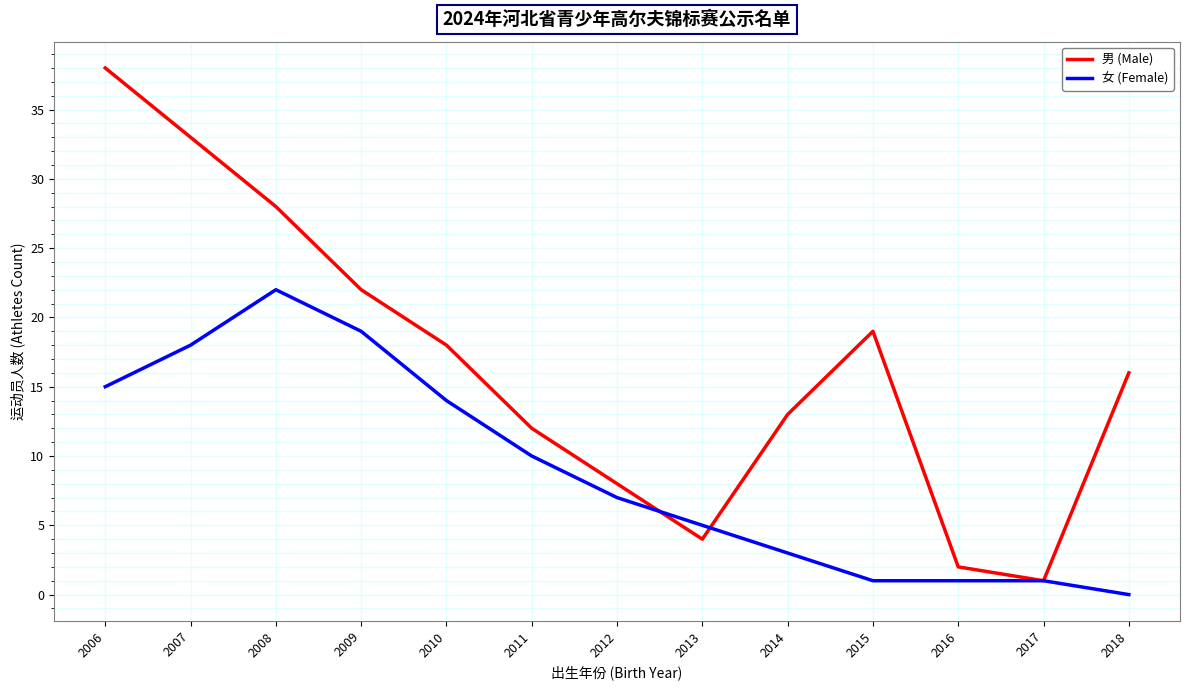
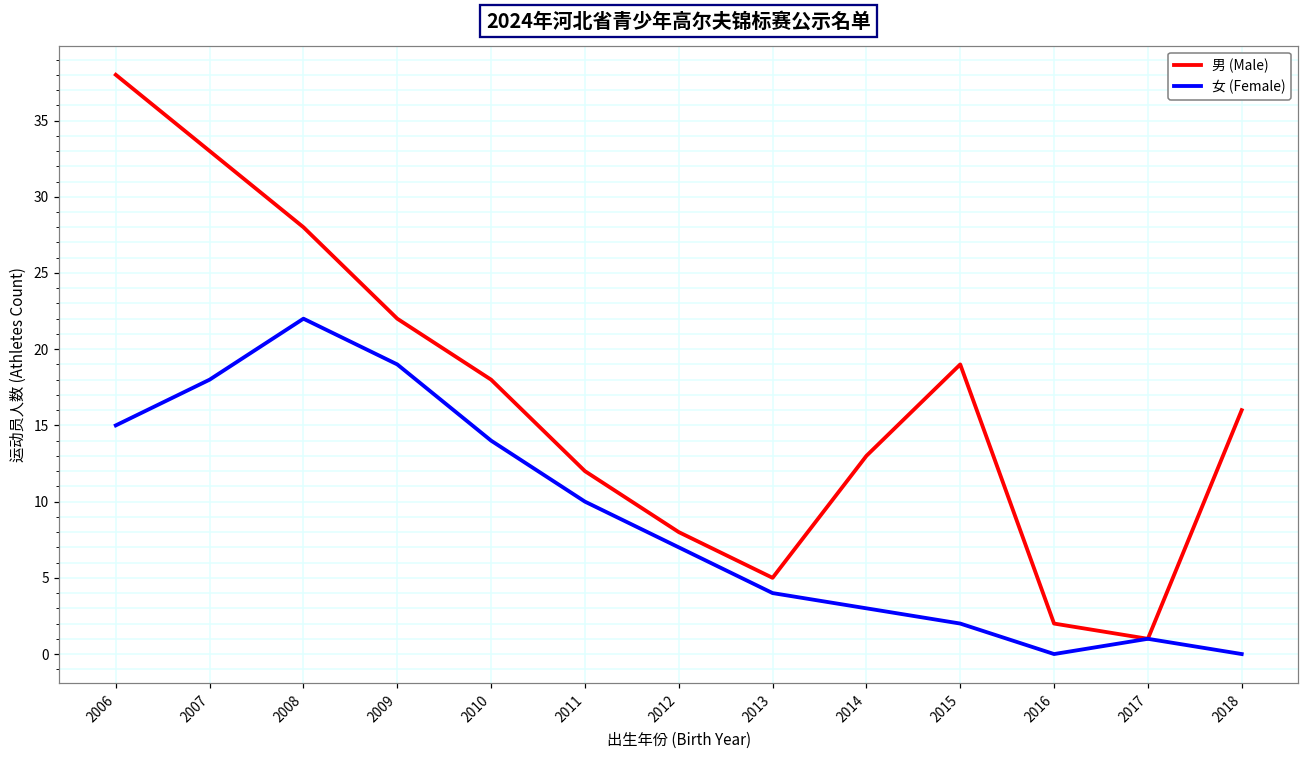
男 (Male), 2013: 4 -> 5
女 (Female), 2013: 5 -> 4
女 (Female), 2015: 1 -> 2
女 (Female), 2016: 1 -> 0
